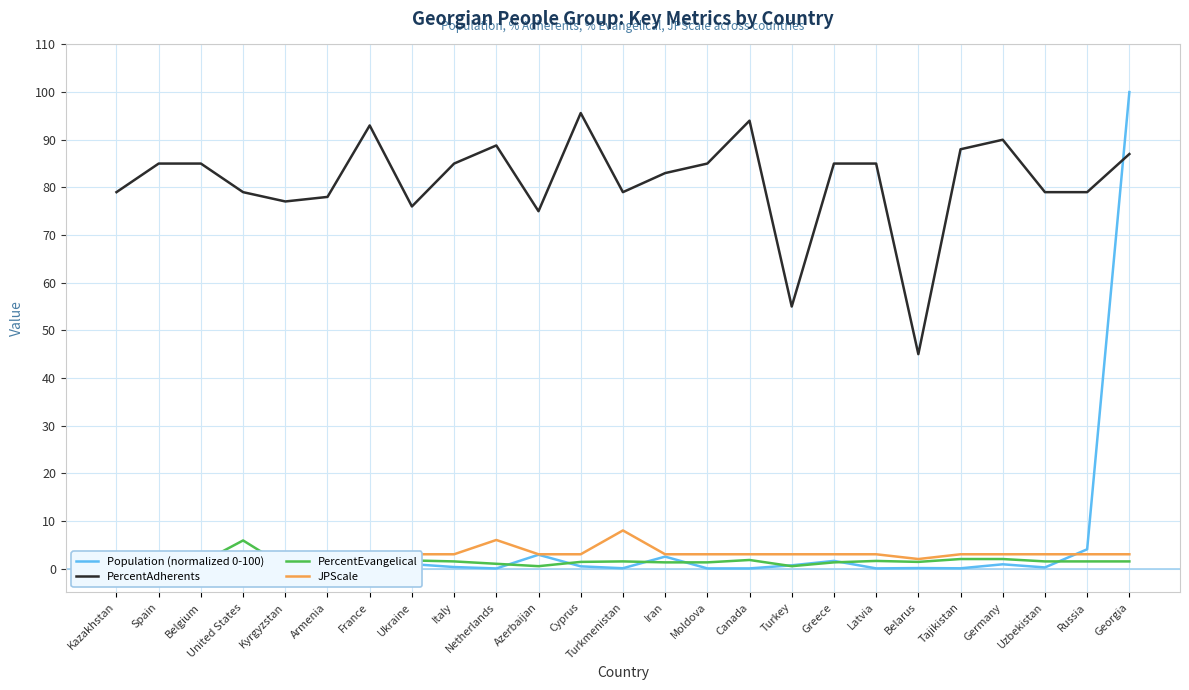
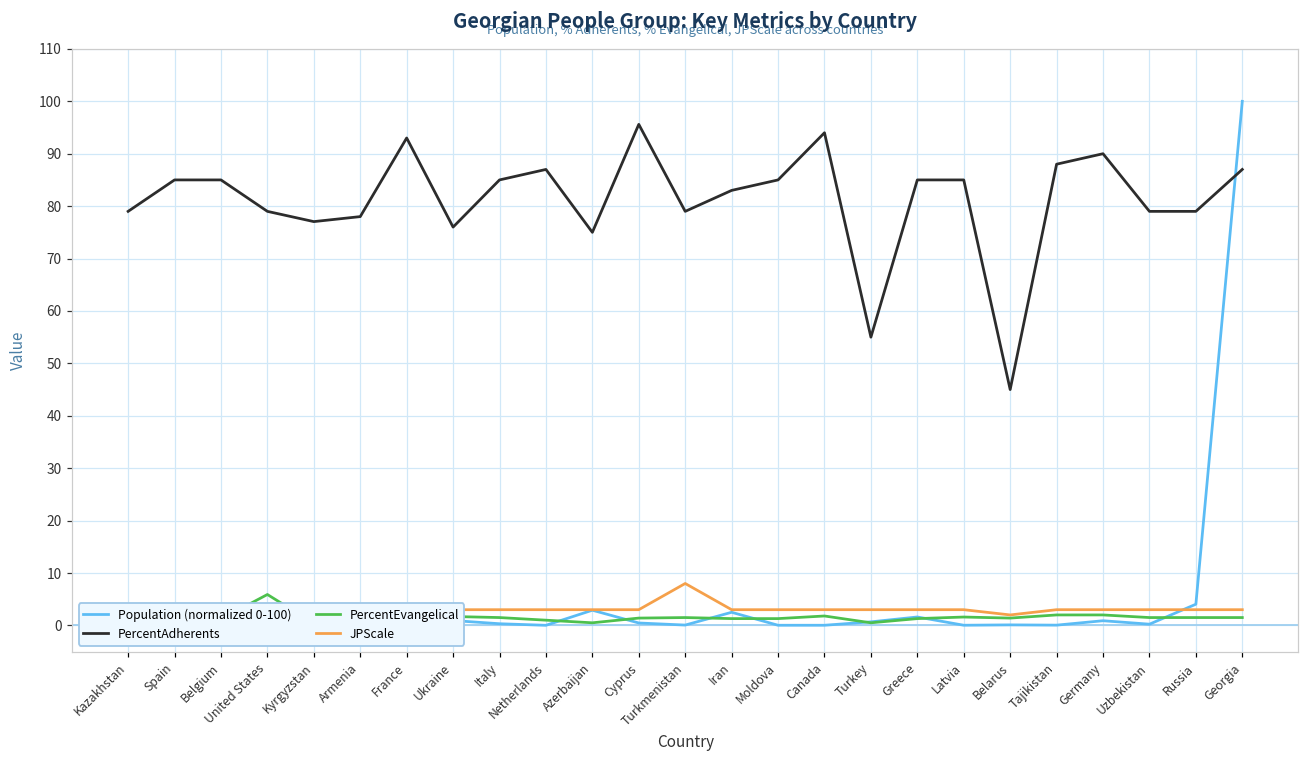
PercentAdherents, Netherlands: 89 -> 87
JPScale, Netherlands: 6 -> 3
